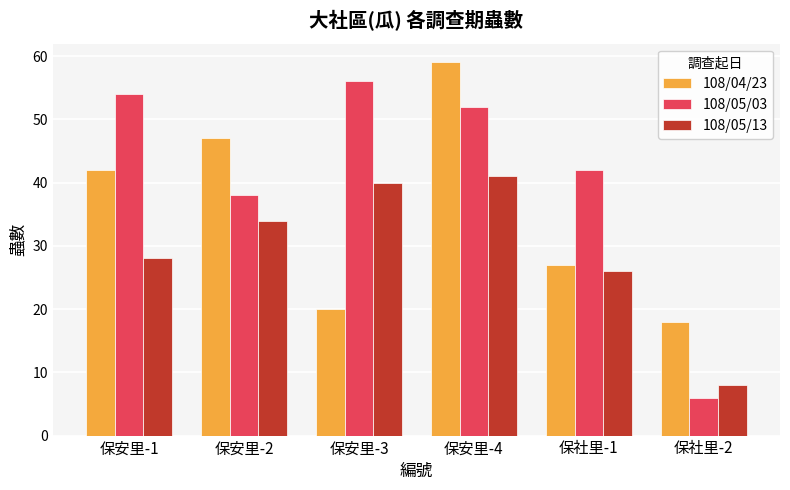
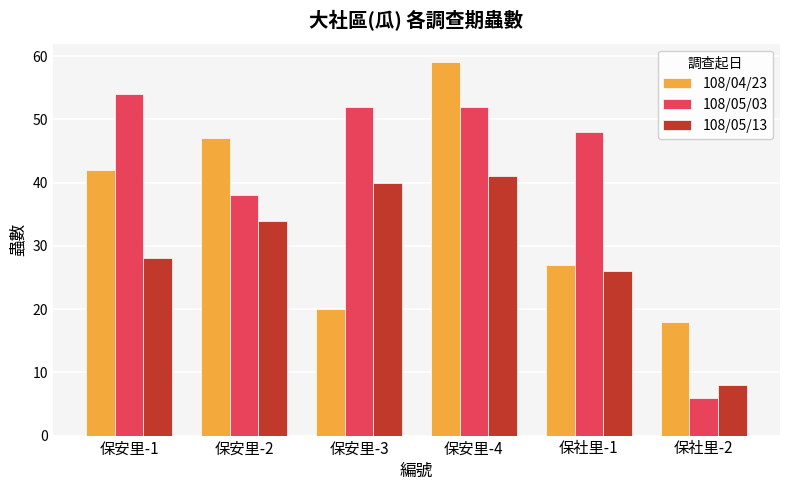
108/05/03, 保安里-3: 56 -> 52
108/05/03, 保社里-1: 42 -> 48
